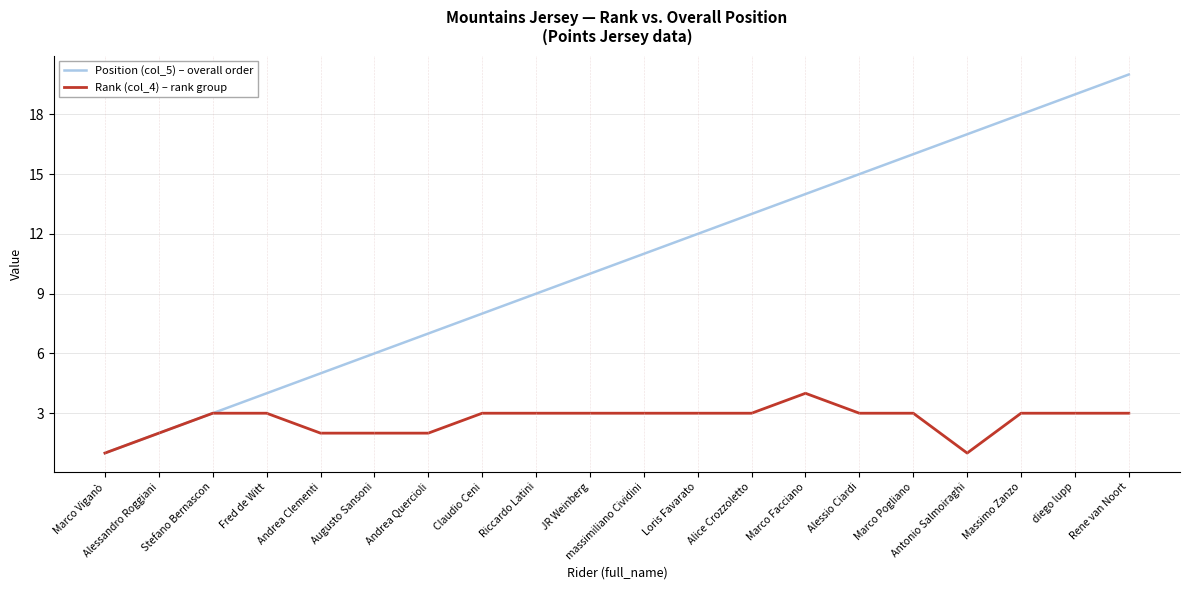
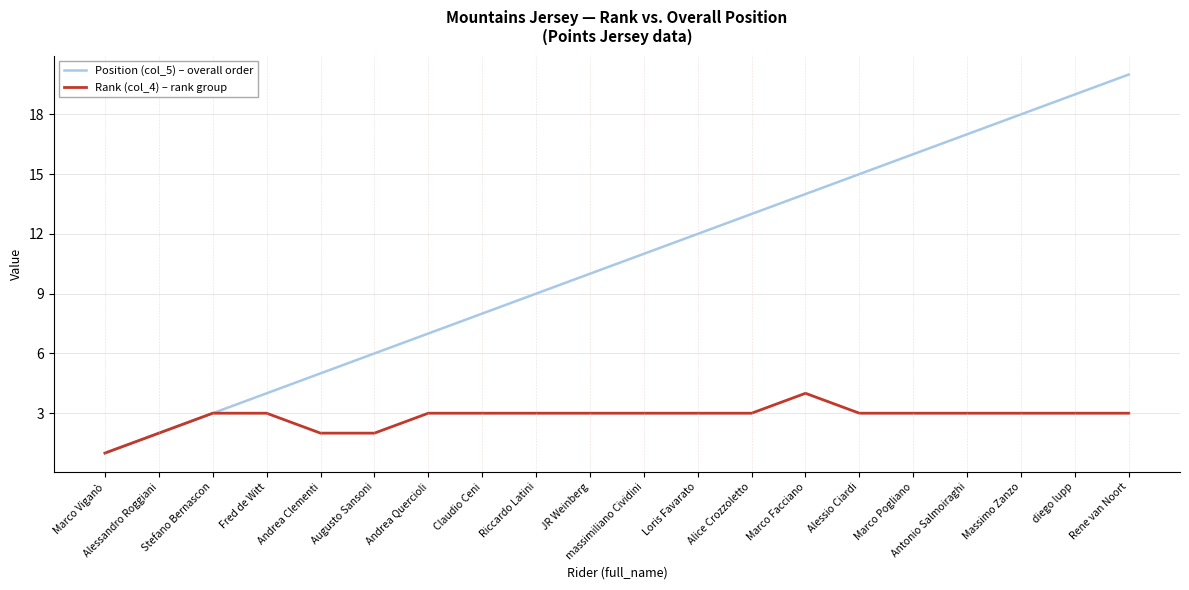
Rank (col_4) – rank group, Andrea Quercioli: 2 -> 3
Rank (col_4) – rank group, Antonio Salmoiraghi: 1 -> 3
